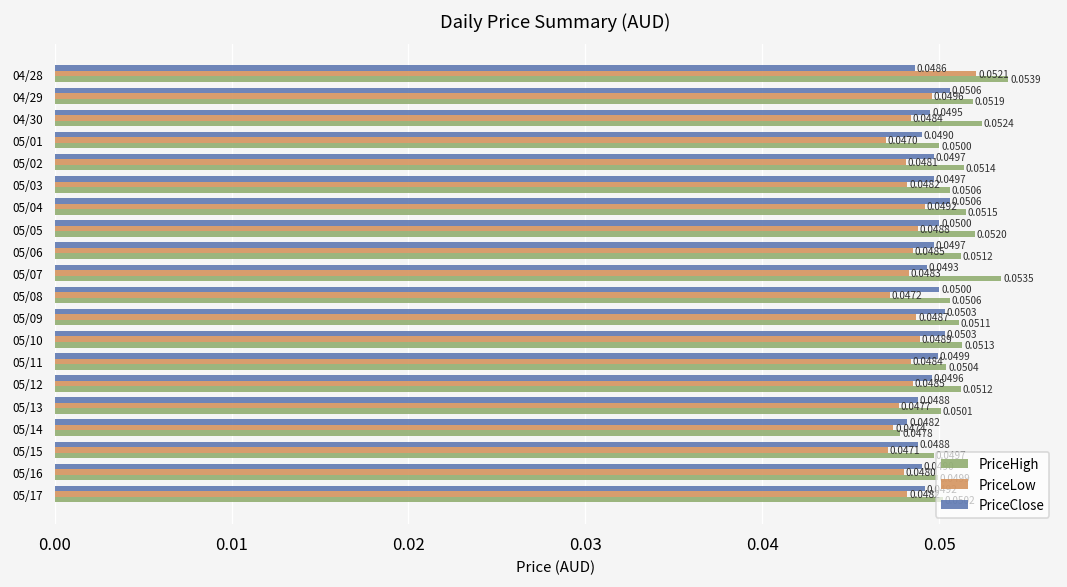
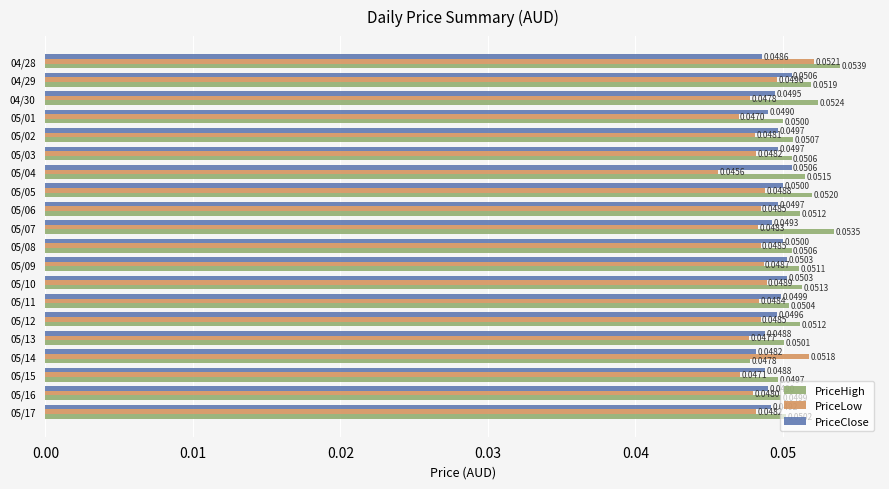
PriceLow, 04/30: 0.0484 -> 0.0478
PriceHigh, 05/02: 0.0514 -> 0.0507
PriceLow, 05/04: 0.0492 -> 0.0456
PriceLow, 05/08: 0.0472 -> 0.0485
PriceLow, 05/14: 0.0474 -> 0.0518
